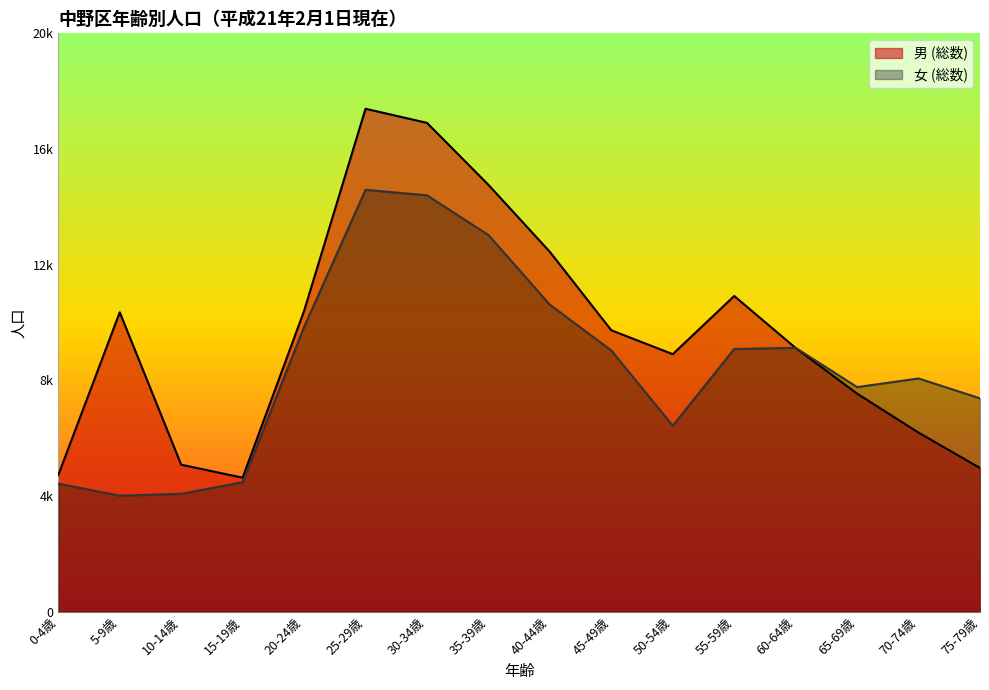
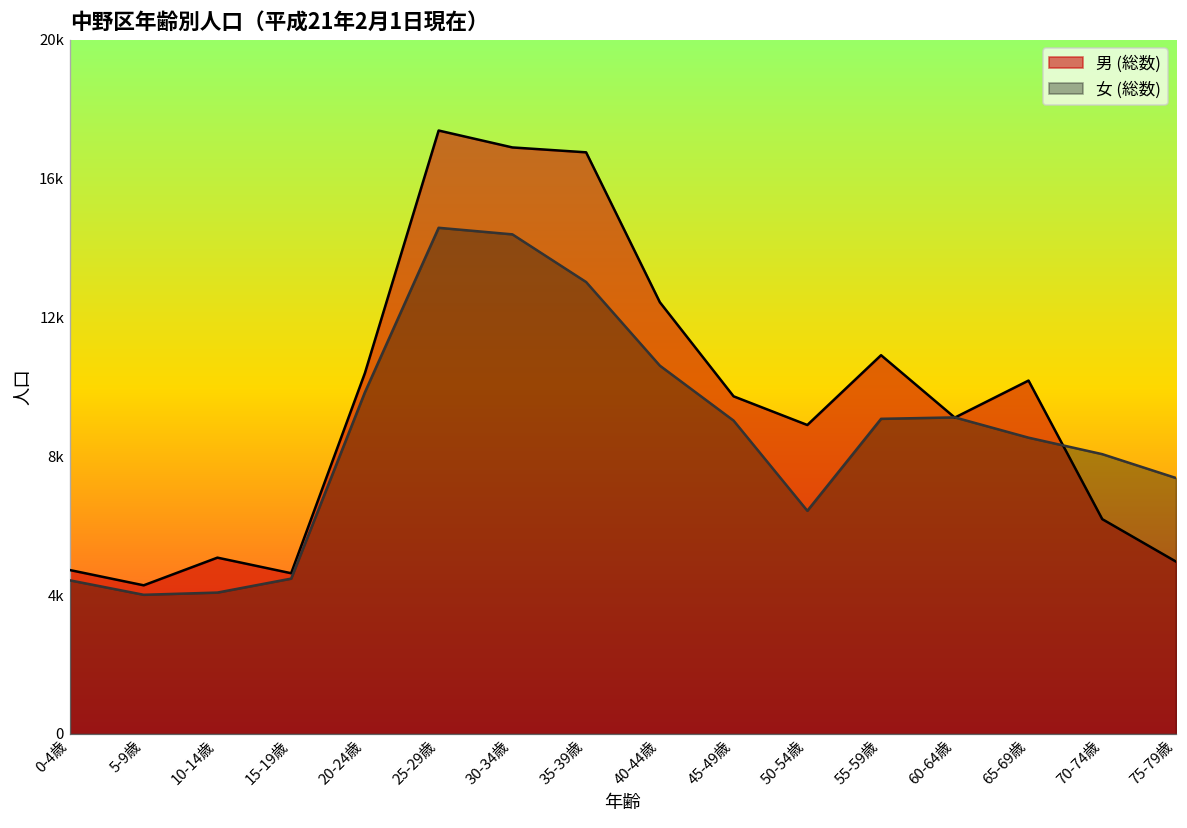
男 (総数), 5-9歳: 10300 -> 4300
男 (総数), 35-39歳: 14800 -> 16800
男 (総数), 65-69歳: 7500 -> 10200
女 (総数), 65-69歳: 7800 -> 8500
